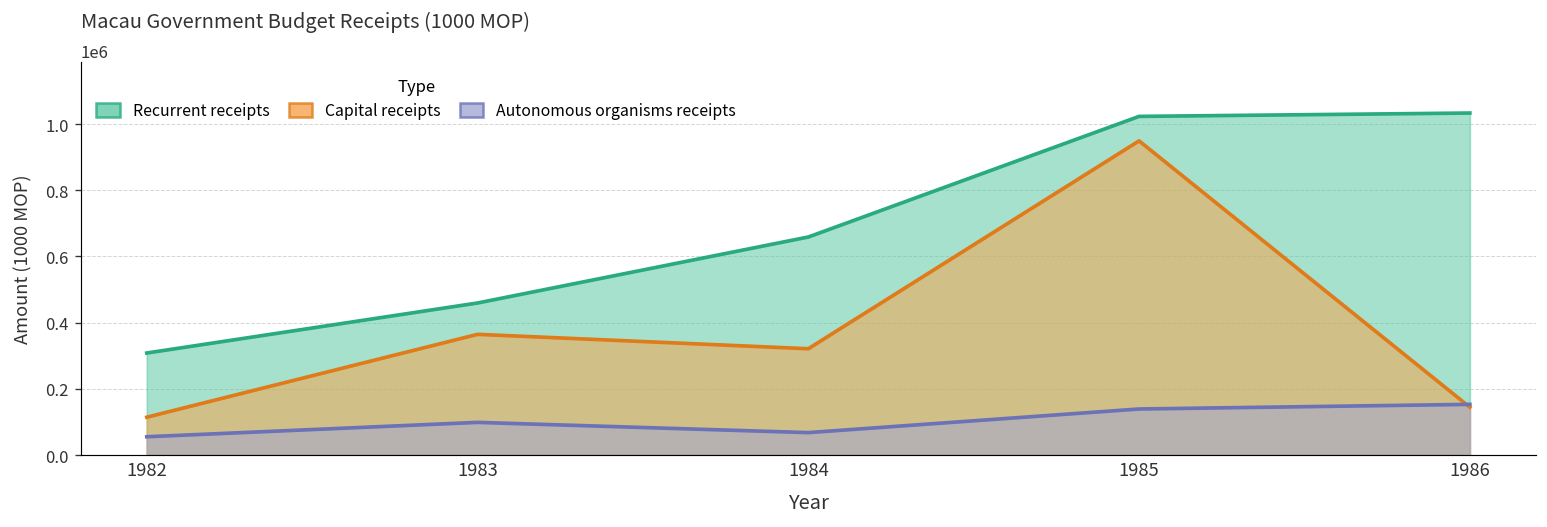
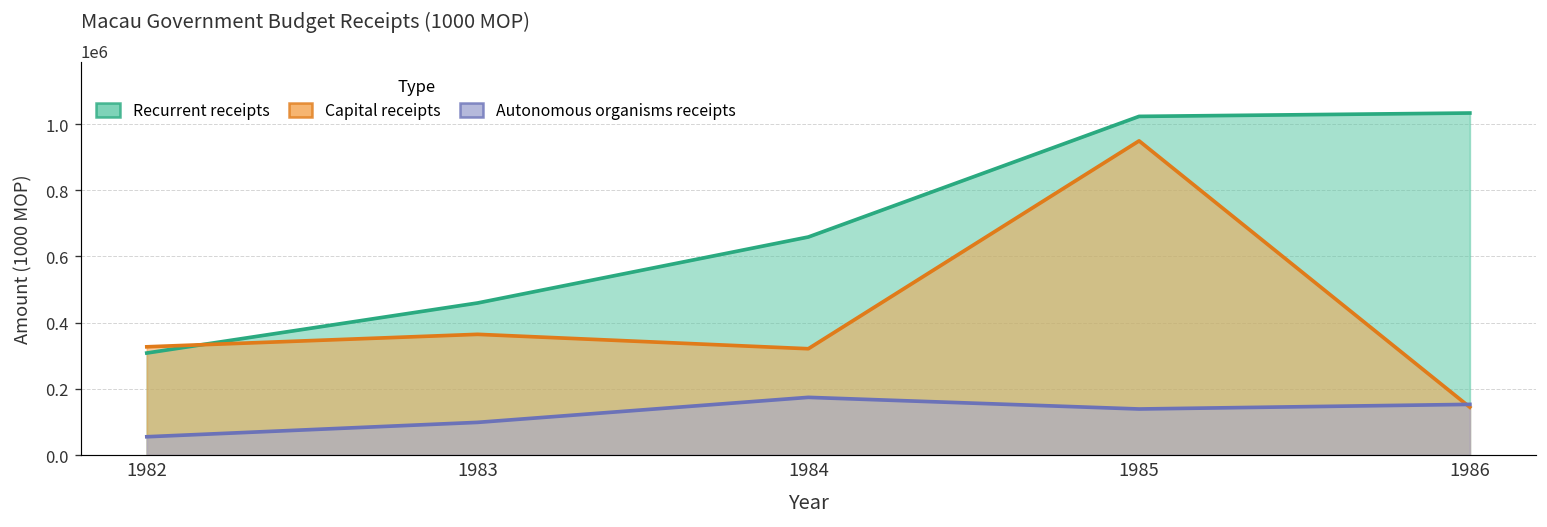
Capital receipts, 1982: 110000 -> 330000
Autonomous organisms receipts, 1984: 70000 -> 170000
